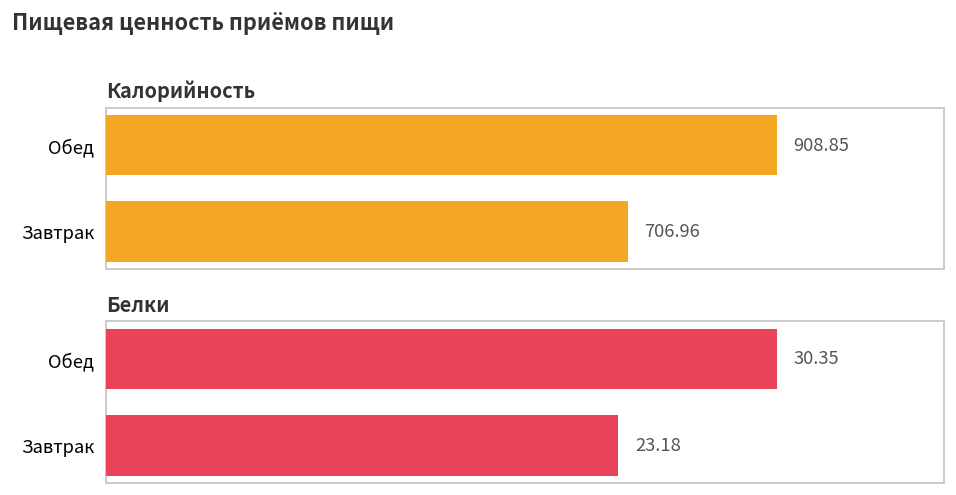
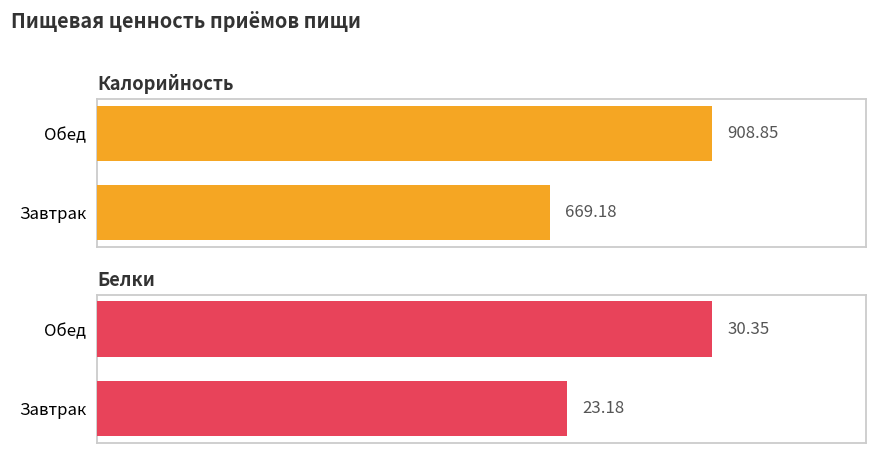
Калорийность, Завтрак: 706.96 -> 669.18
